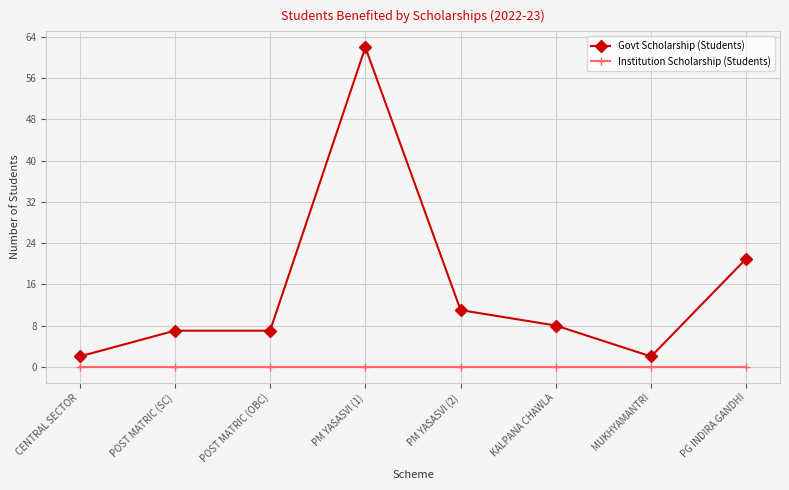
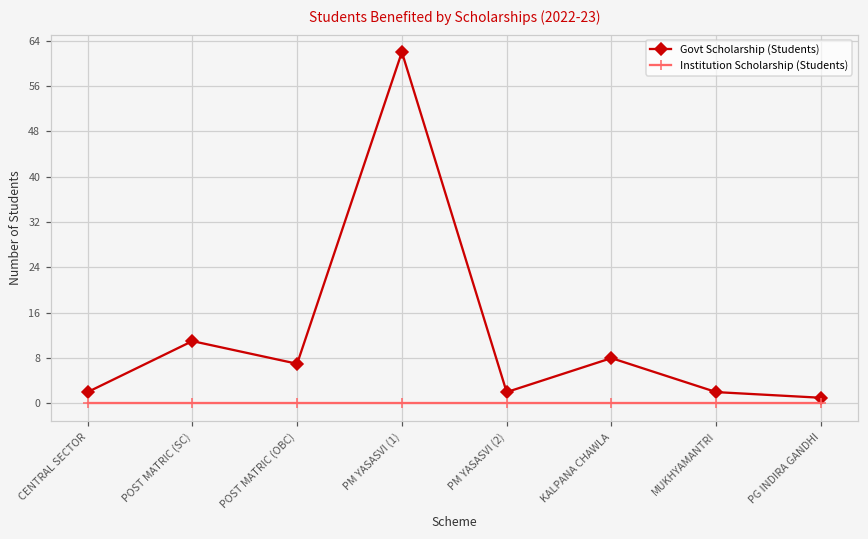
Govt Scholarship (Students), POST MATRIC (SC): 7 -> 11
Govt Scholarship (Students), PM YASASVI (2): 11 -> 2
Govt Scholarship (Students), PG INDIRA GANDHI: 21 -> 1
